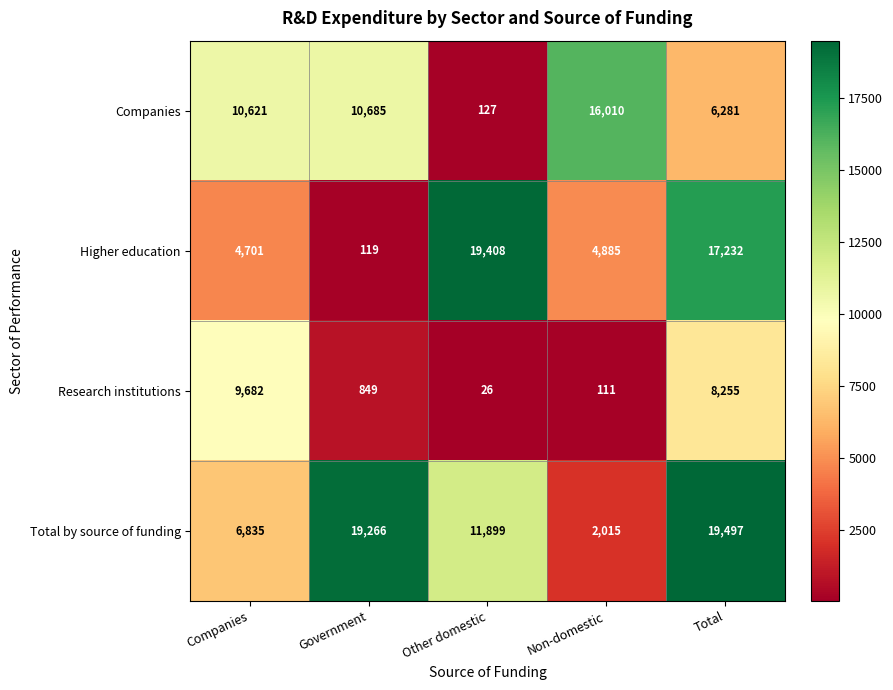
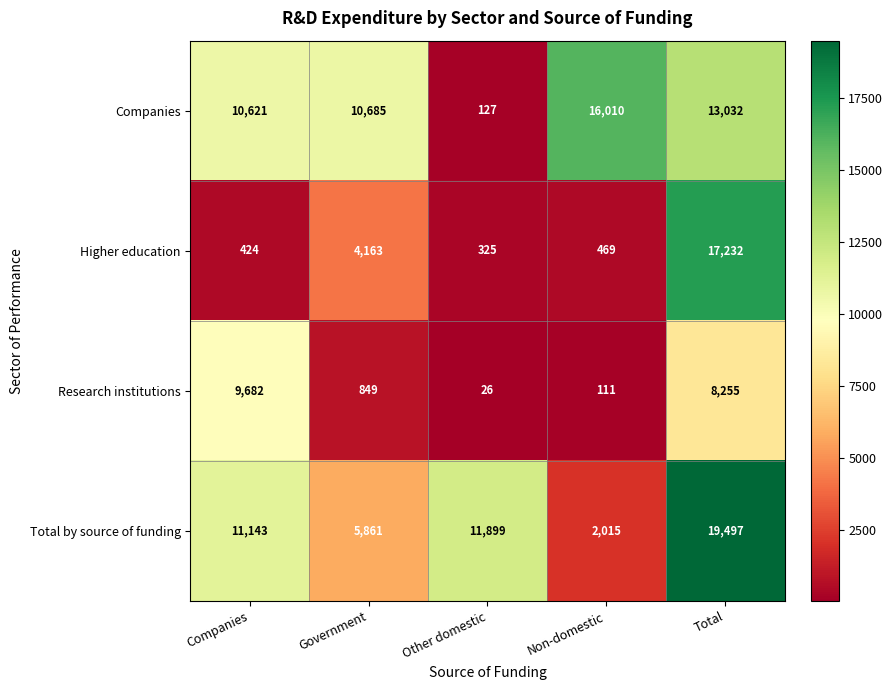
Companies, Total: 6,281 -> 13,032
Higher education, Companies: 4,701 -> 424
Higher education, Government: 119 -> 4,163
Higher education, Other domestic: 19,408 -> 325
Higher education, Non-domestic: 4,885 -> 469
Total by source of funding, Companies: 6,835 -> 11,143
Total by source of funding, Government: 19,266 -> 5,861
